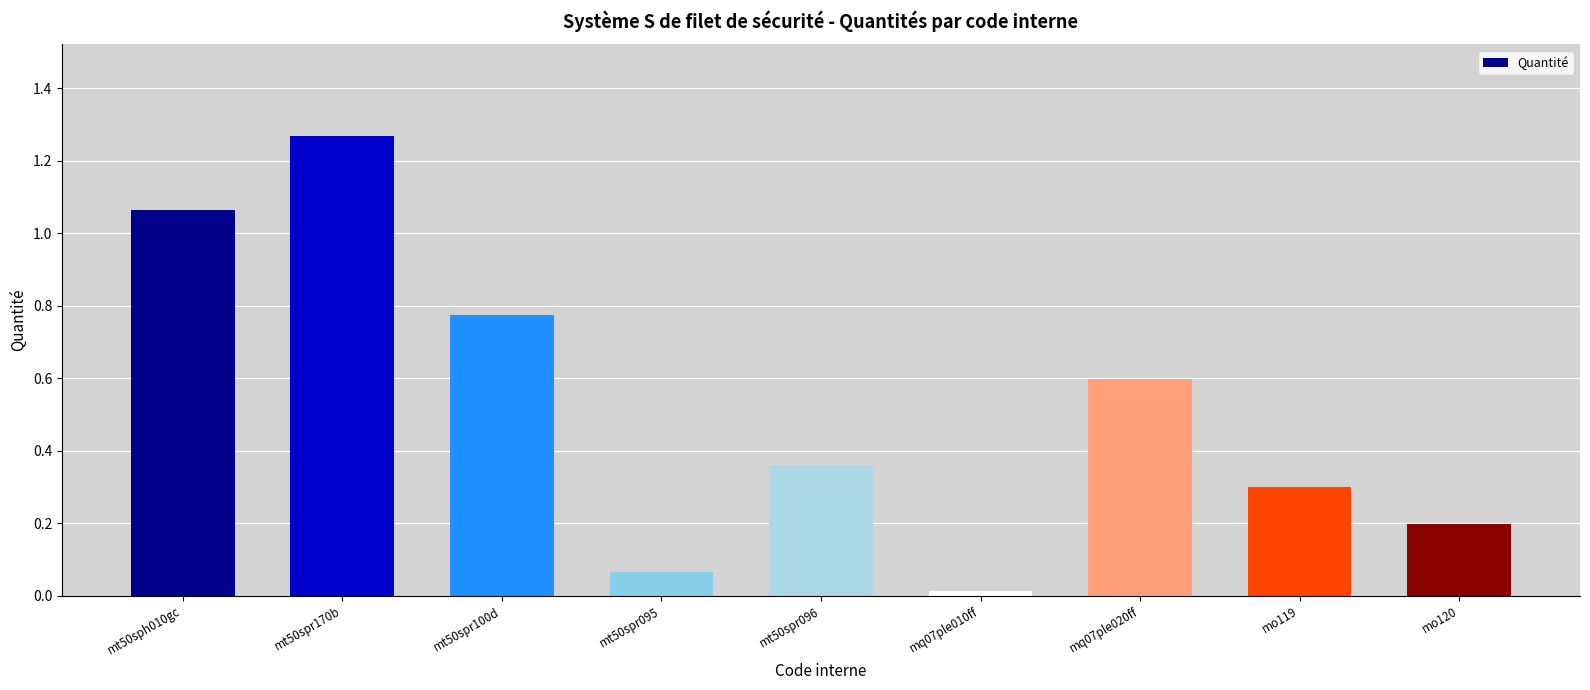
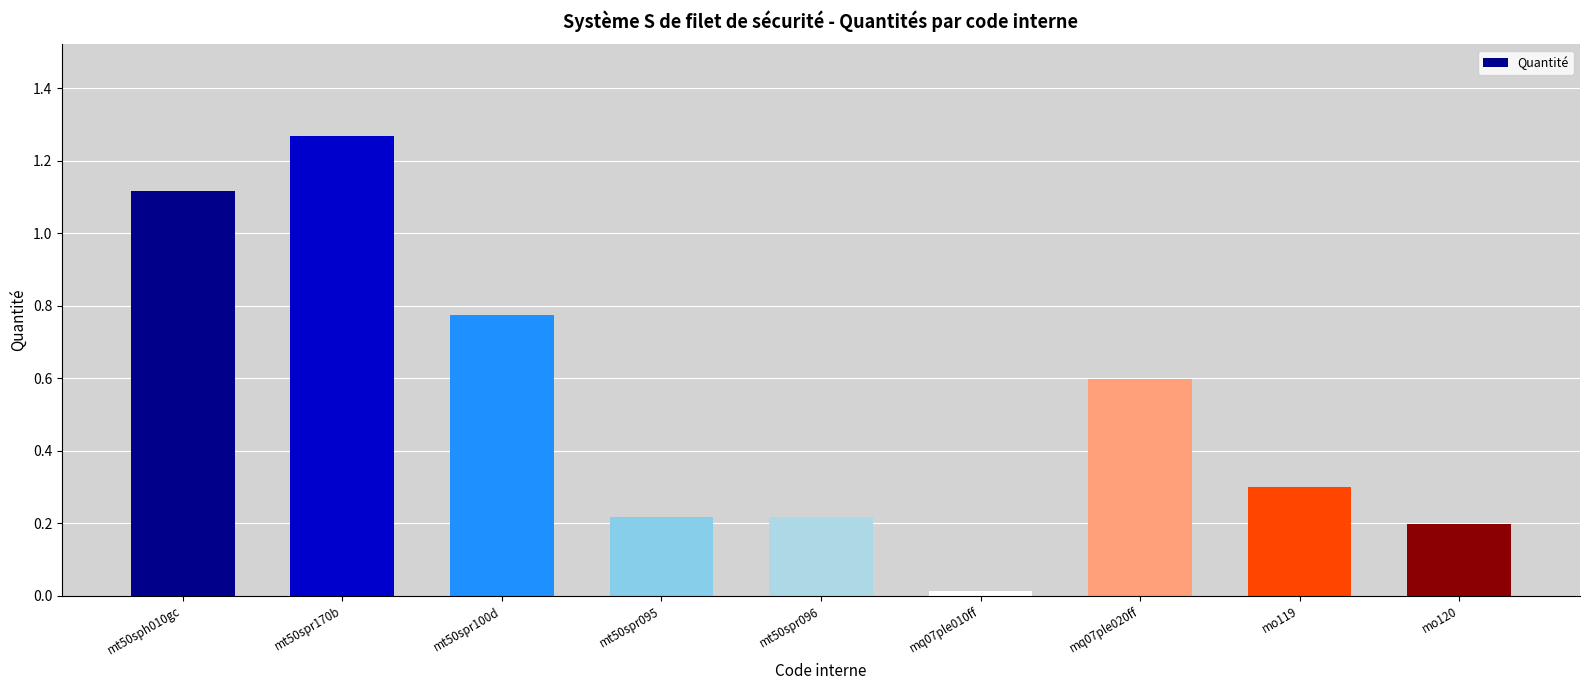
mt50sph010gc: 1.06 -> 1.12
mt50spr095: 0.07 -> 0.22
mt50spr096: 0.36 -> 0.22
